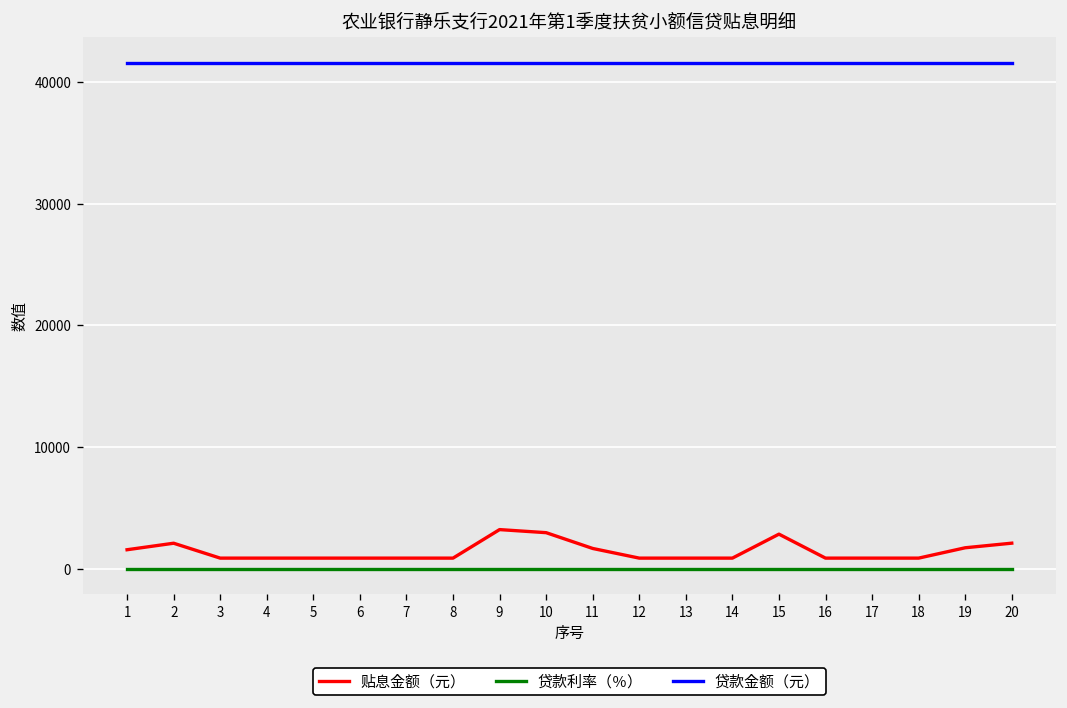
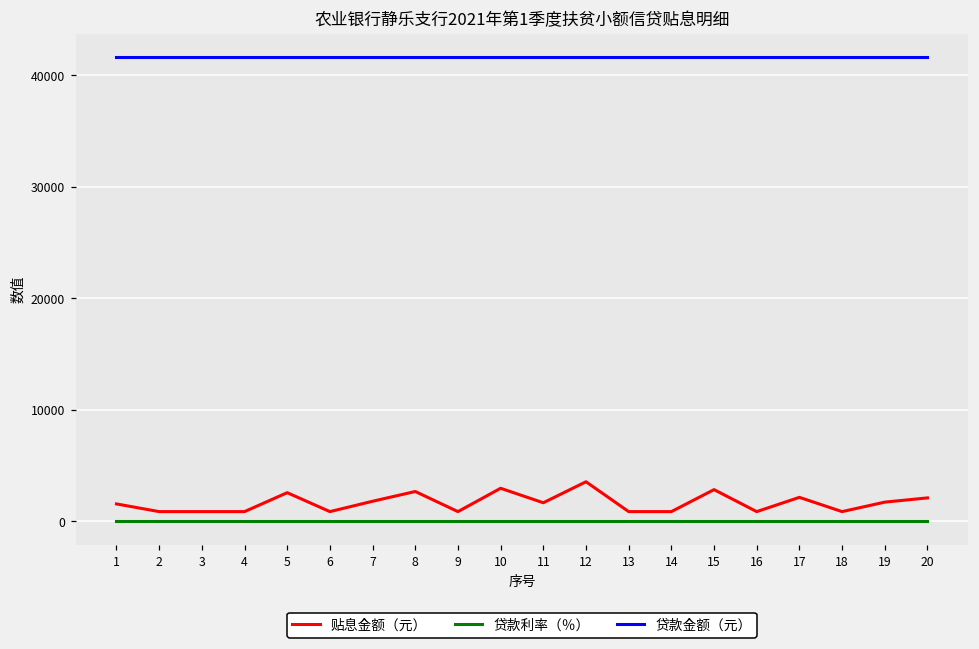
贴息金额（元）, 2: 2100 -> 900
贴息金额（元）, 5: 900 -> 2600
贴息金额（元）, 7: 900 -> 1800
贴息金额（元）, 8: 900 -> 2700
贴息金额（元）, 9: 3200 -> 900
贴息金额（元）, 12: 900 -> 3600
贴息金额（元）, 17: 900 -> 2200
